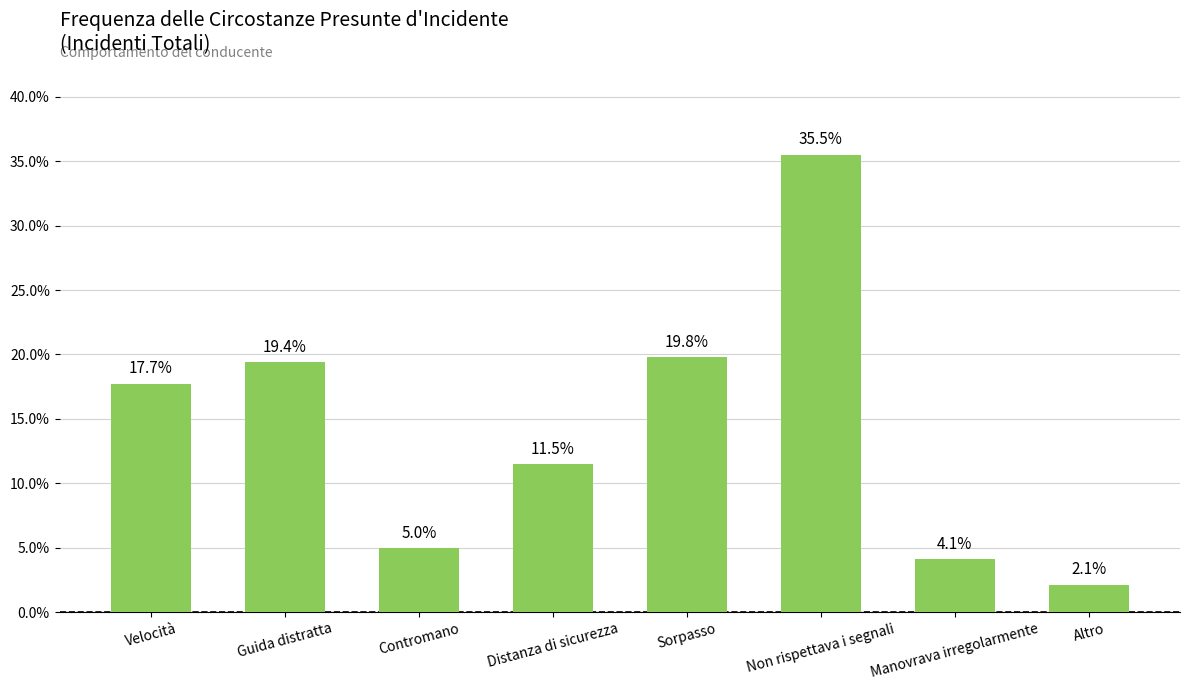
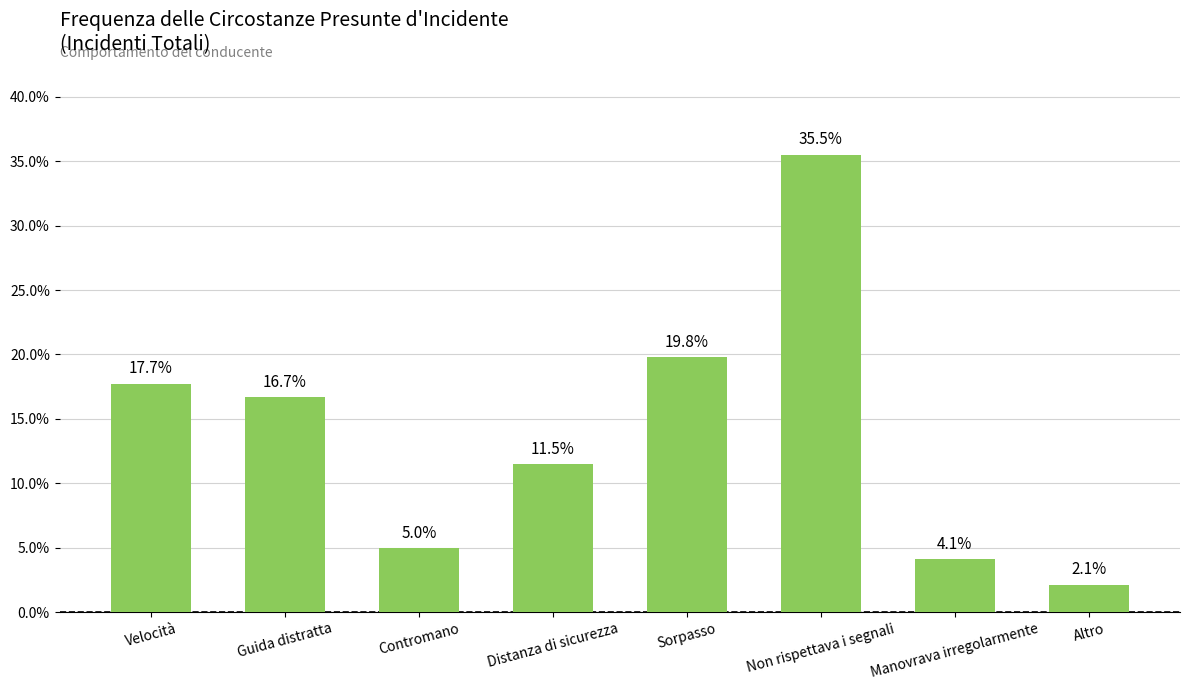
Guida distratta: 19.4% -> 16.7%
